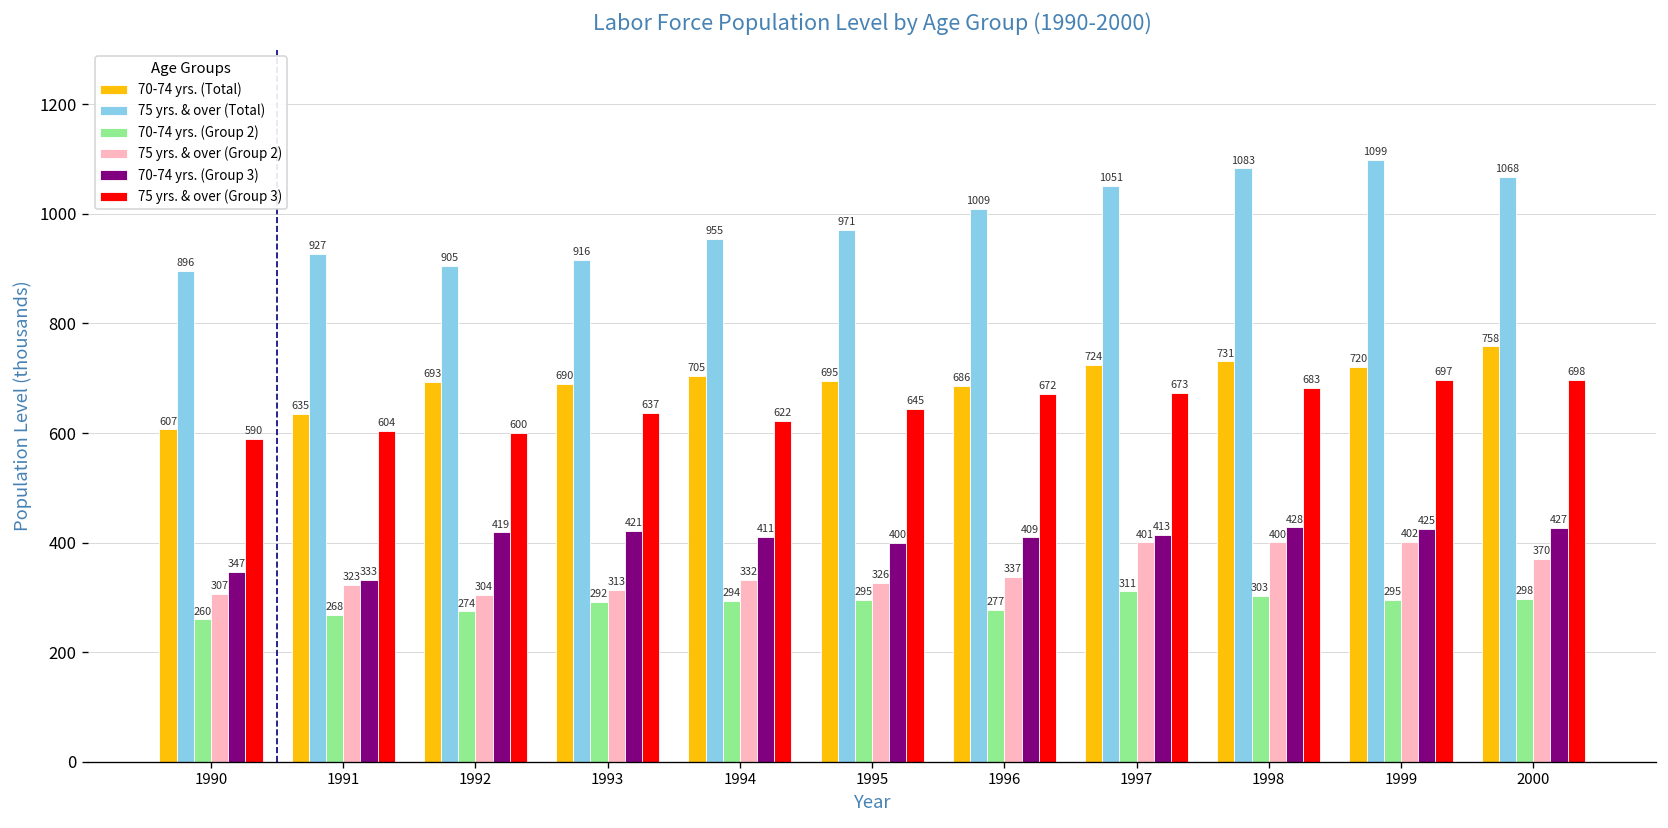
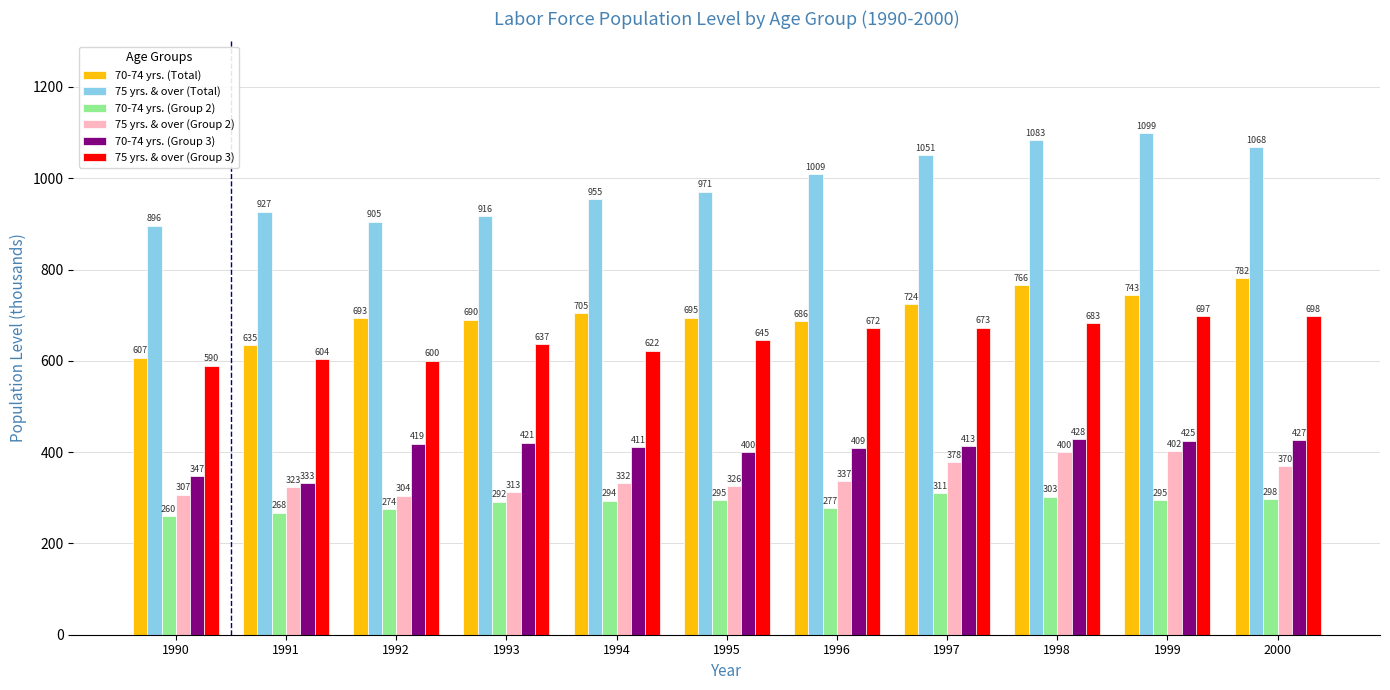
75 yrs. & over (Group 2), 1997: 401 -> 378
70-74 yrs. (Total), 1998: 731 -> 766
70-74 yrs. (Total), 1999: 720 -> 743
70-74 yrs. (Total), 2000: 758 -> 782
